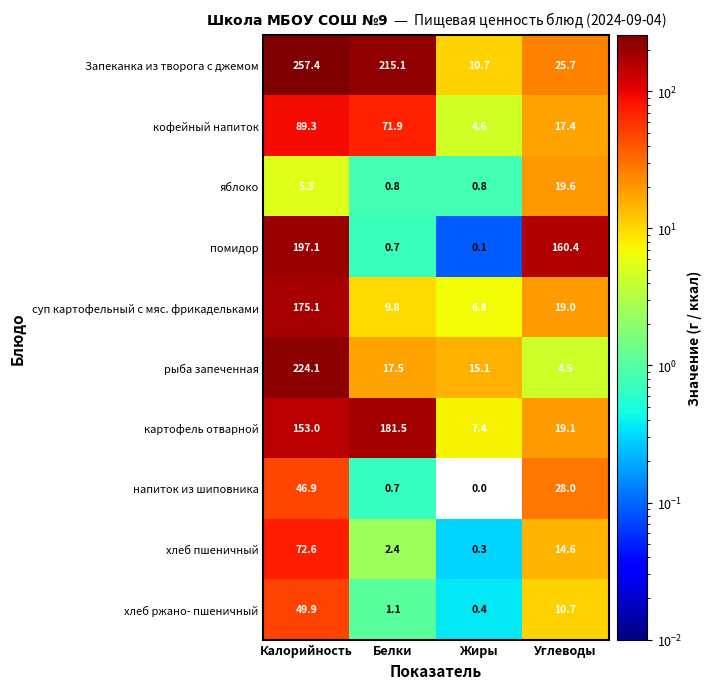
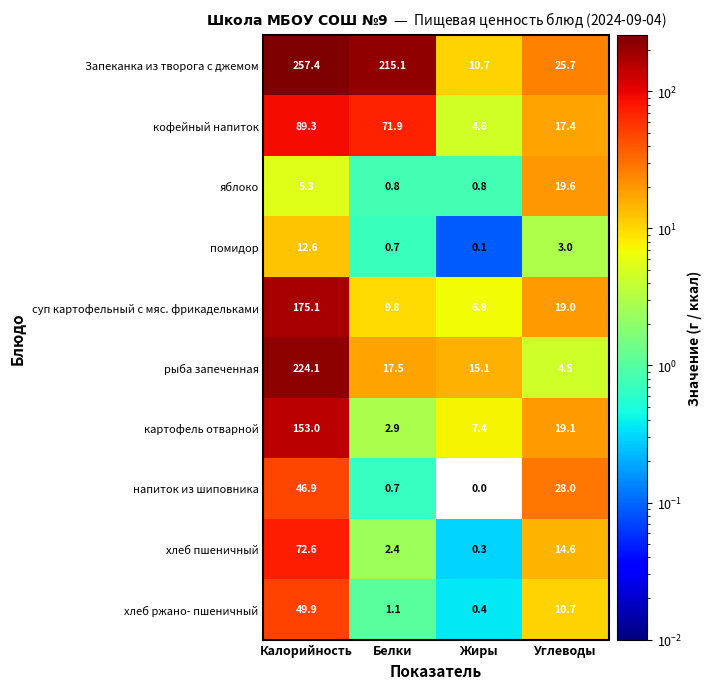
помидор, Калорийность: 197.1 -> 12.6
помидор, Углеводы: 160.4 -> 3.0
картофель отварной, Белки: 181.5 -> 2.9
